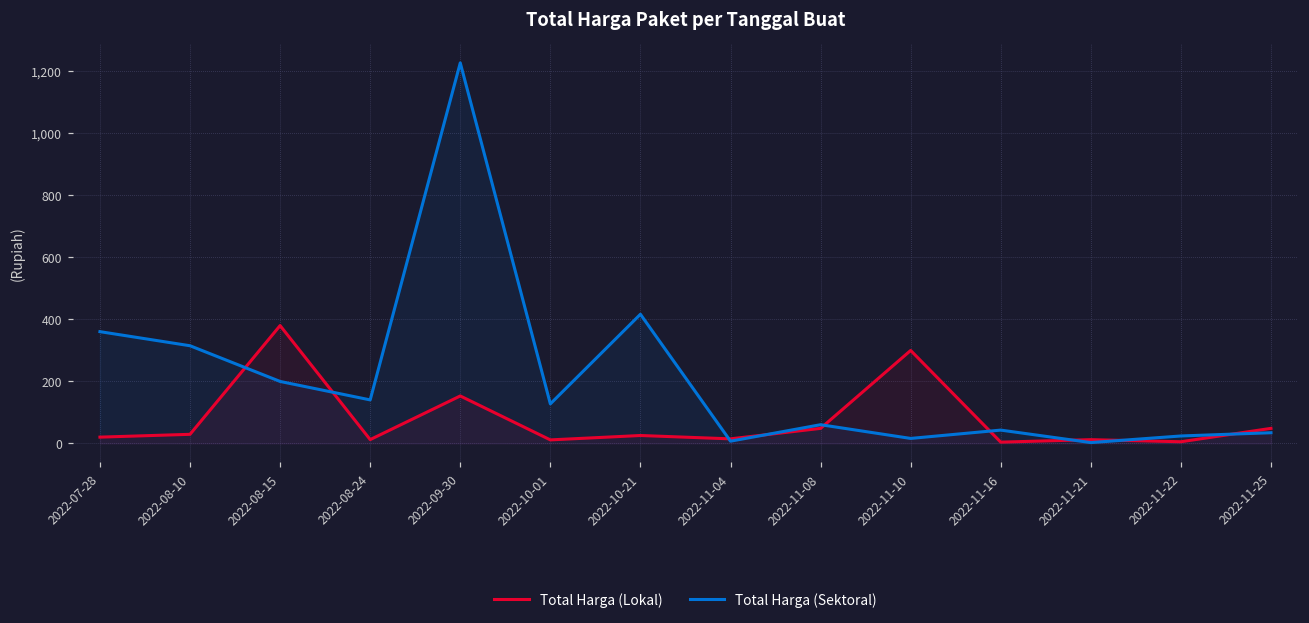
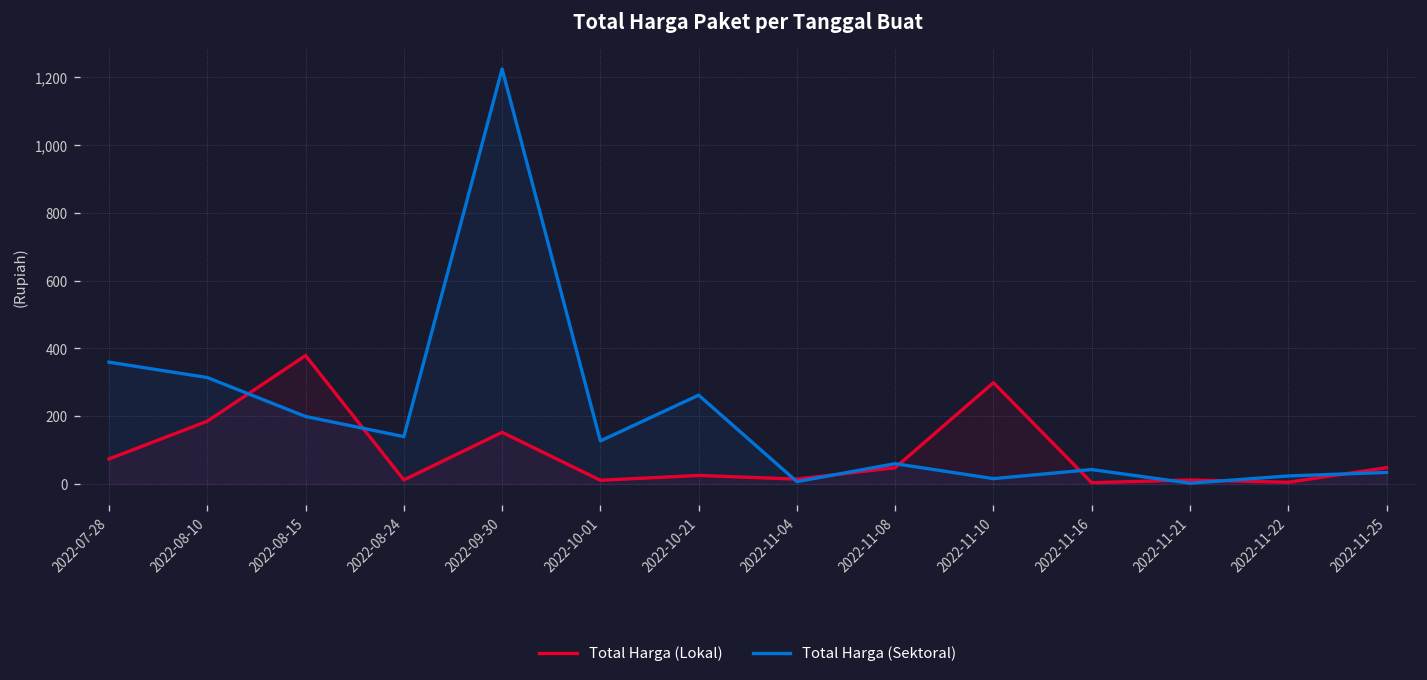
Total Harga (Lokal), 2022-07-28: 20 -> 70
Total Harga (Lokal), 2022-08-10: 30 -> 190
Total Harga (Sektoral), 2022-10-21: 420 -> 260
